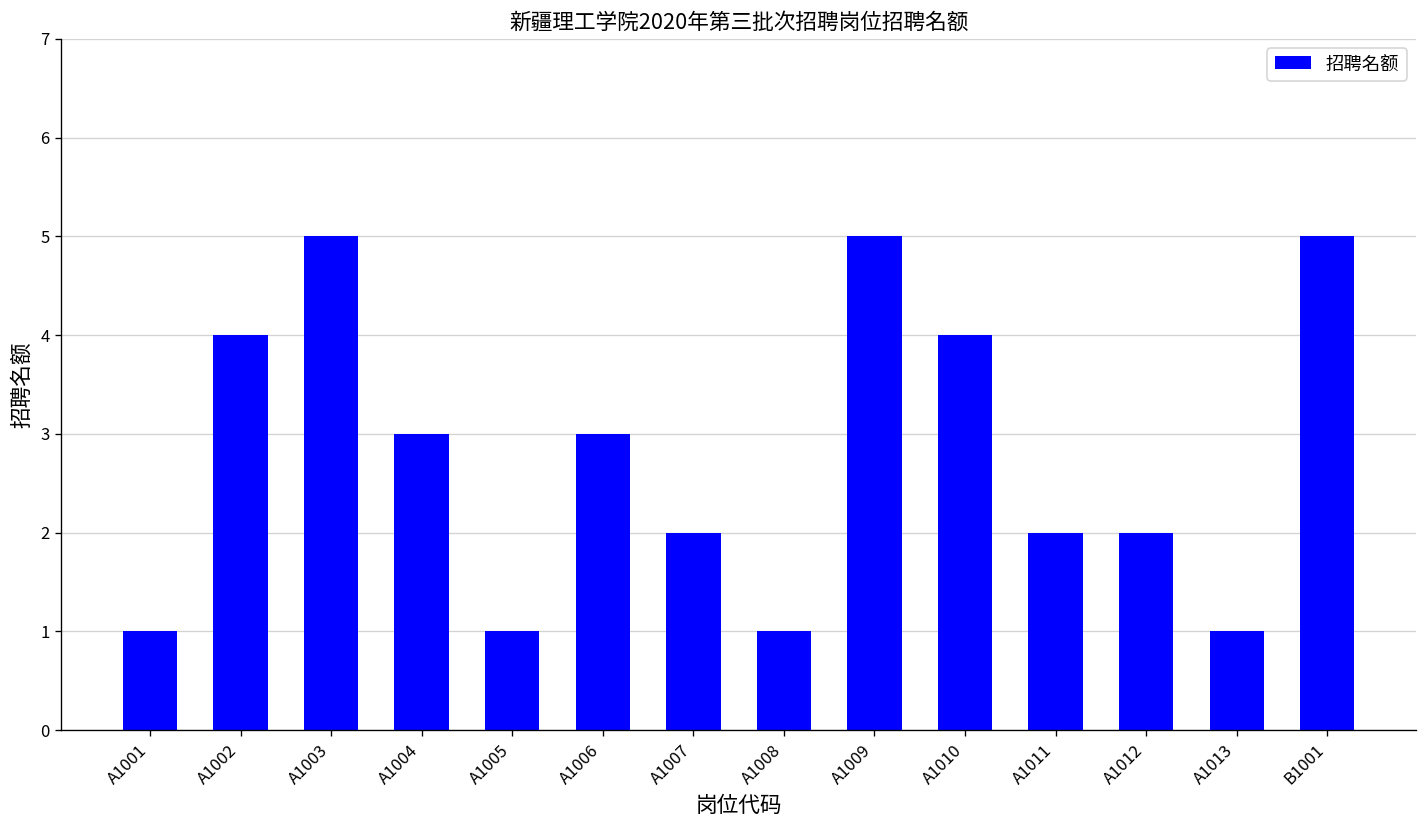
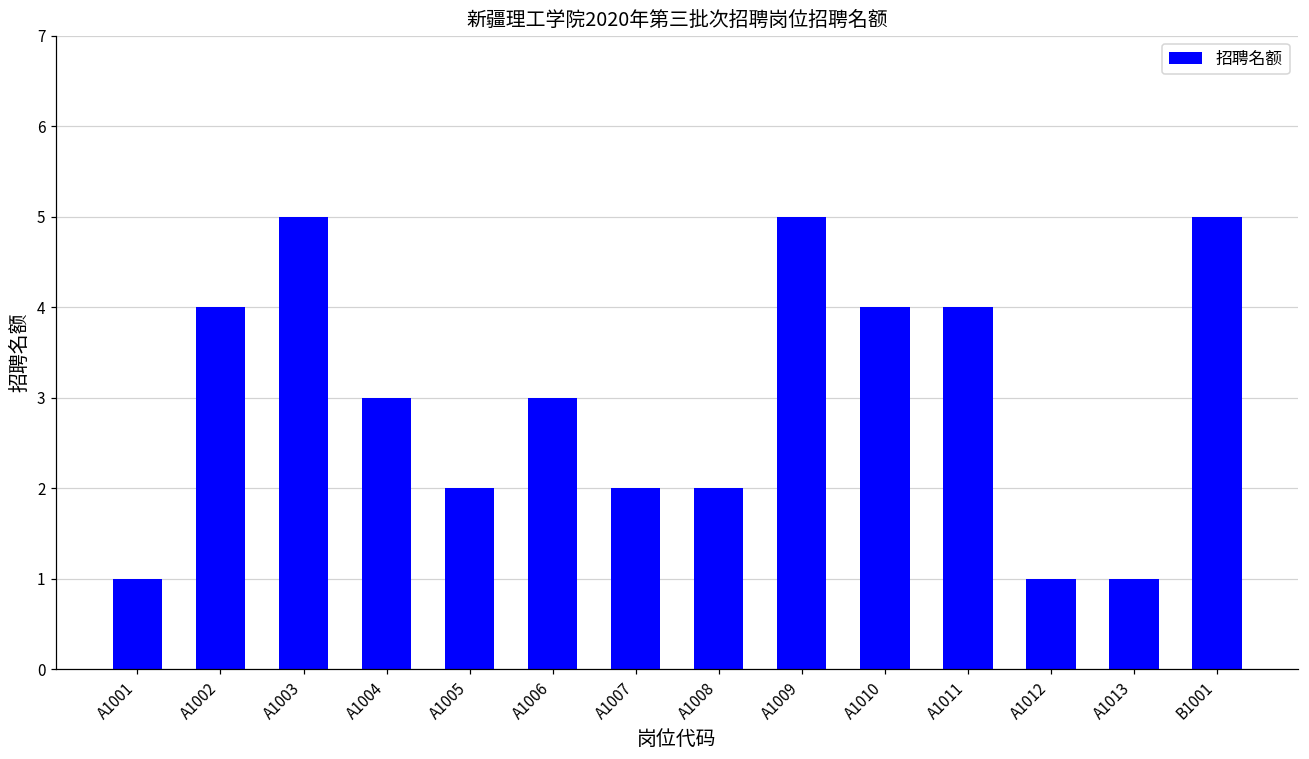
A1005: 1 -> 2
A1008: 1 -> 2
A1011: 2 -> 4
A1012: 2 -> 1
